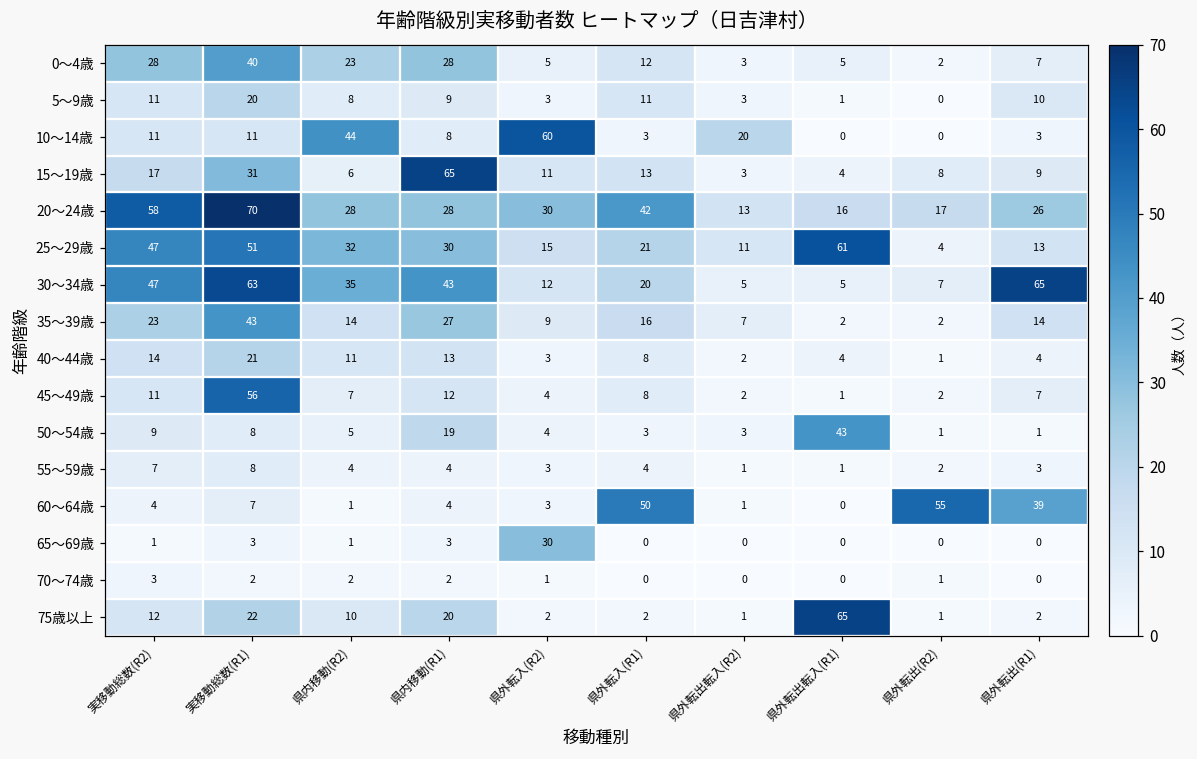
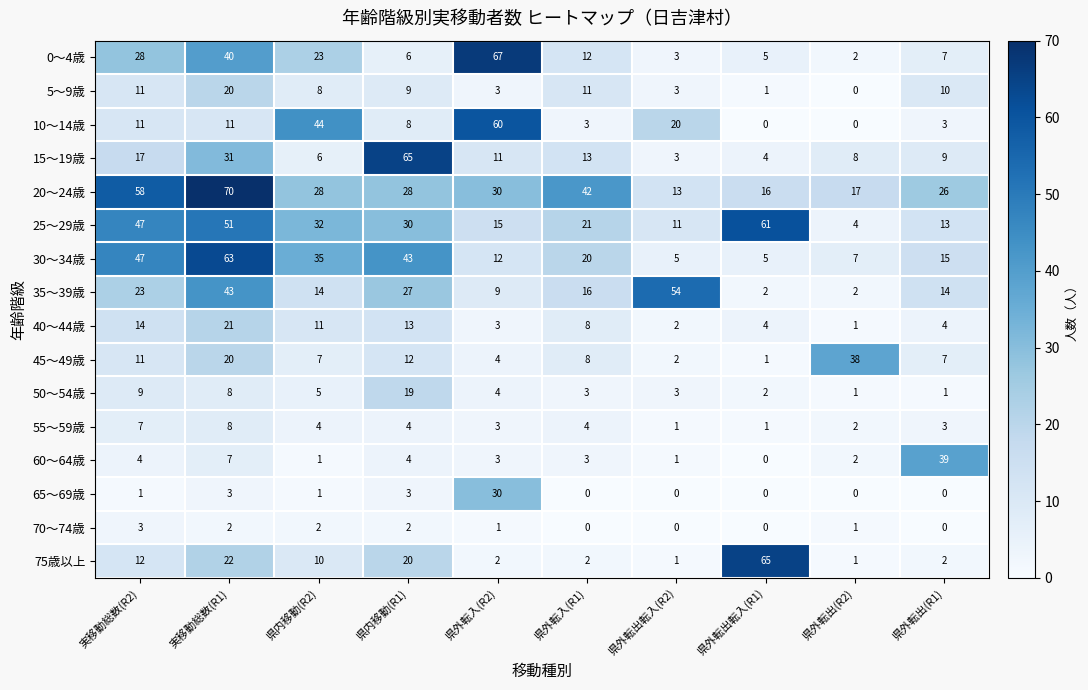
0～4歳, 県内移動(R1): 28 -> 6
0～4歳, 県外転入(R2): 5 -> 67
30～34歳, 県外転出(R1): 65 -> 15
35～39歳, 県外転出転入(R2): 7 -> 54
45～49歳, 実移動総数(R1): 56 -> 20
45～49歳, 県外転出(R2): 2 -> 38
50～54歳, 県外転出転入(R1): 43 -> 2
60～64歳, 県外転入(R1): 50 -> 3
60～64歳, 県外転出(R2): 55 -> 2
